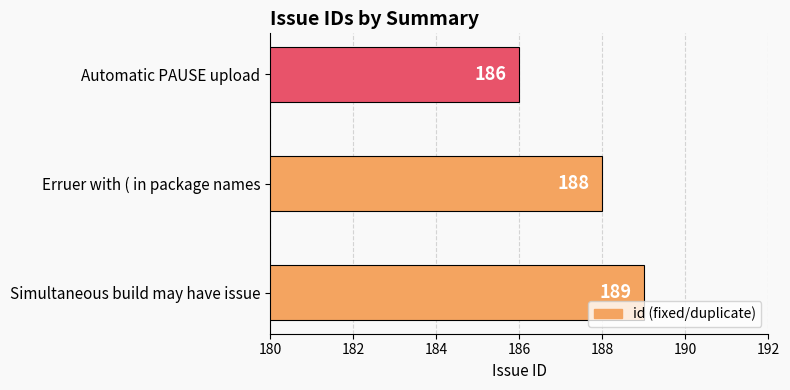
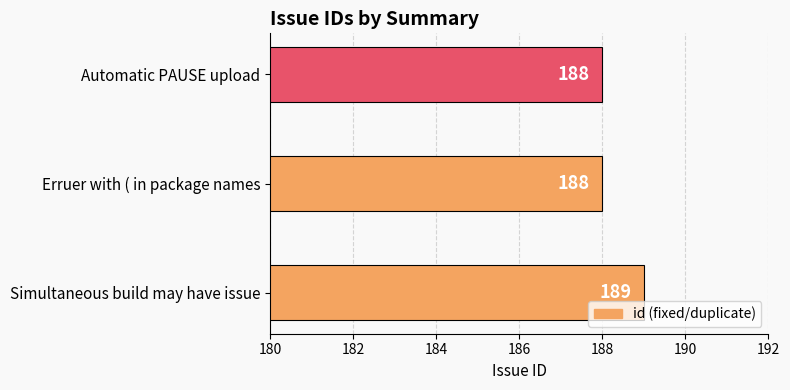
Automatic PAUSE upload: 186 -> 188
